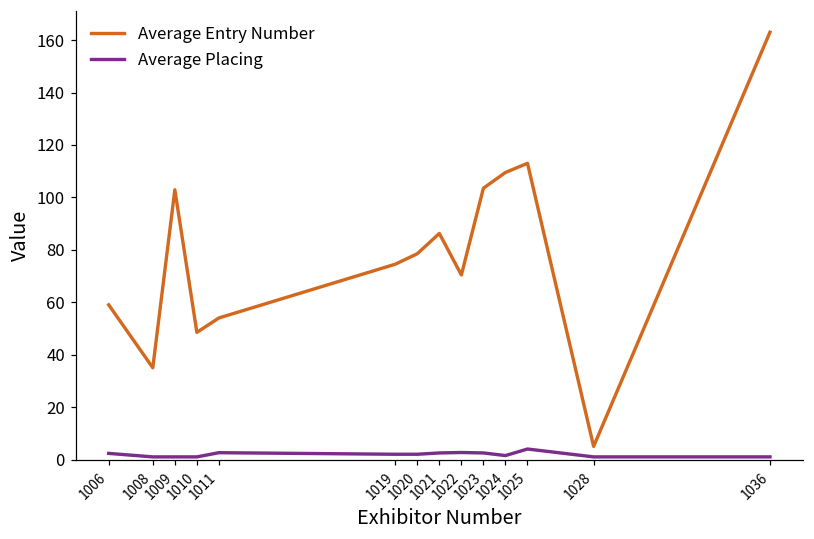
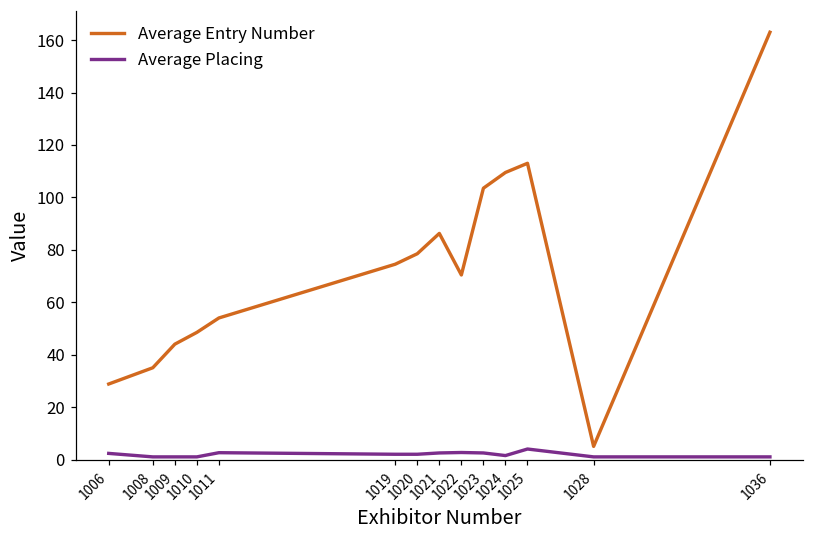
Average Entry Number, 1006: 59 -> 29
Average Entry Number, 1009: 103 -> 44
